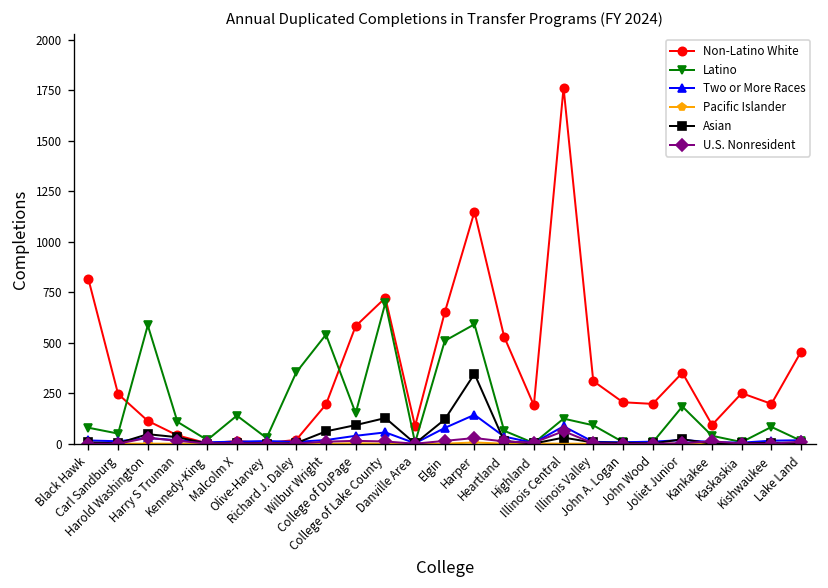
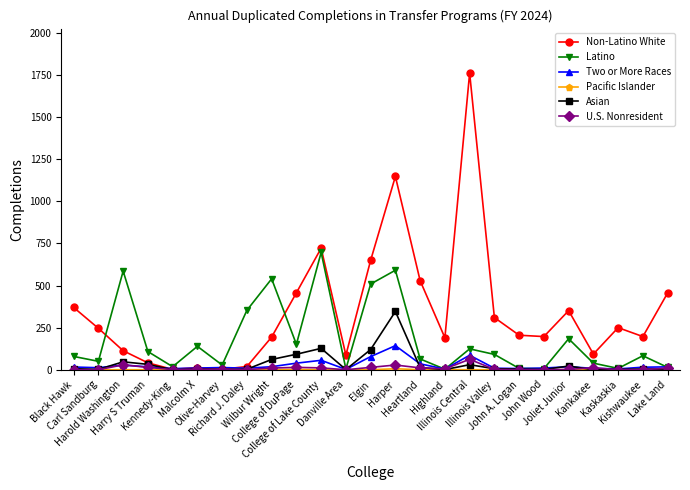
Non-Latino White, Black Hawk: 820 -> 370
Non-Latino White, College of DuPage: 580 -> 460
